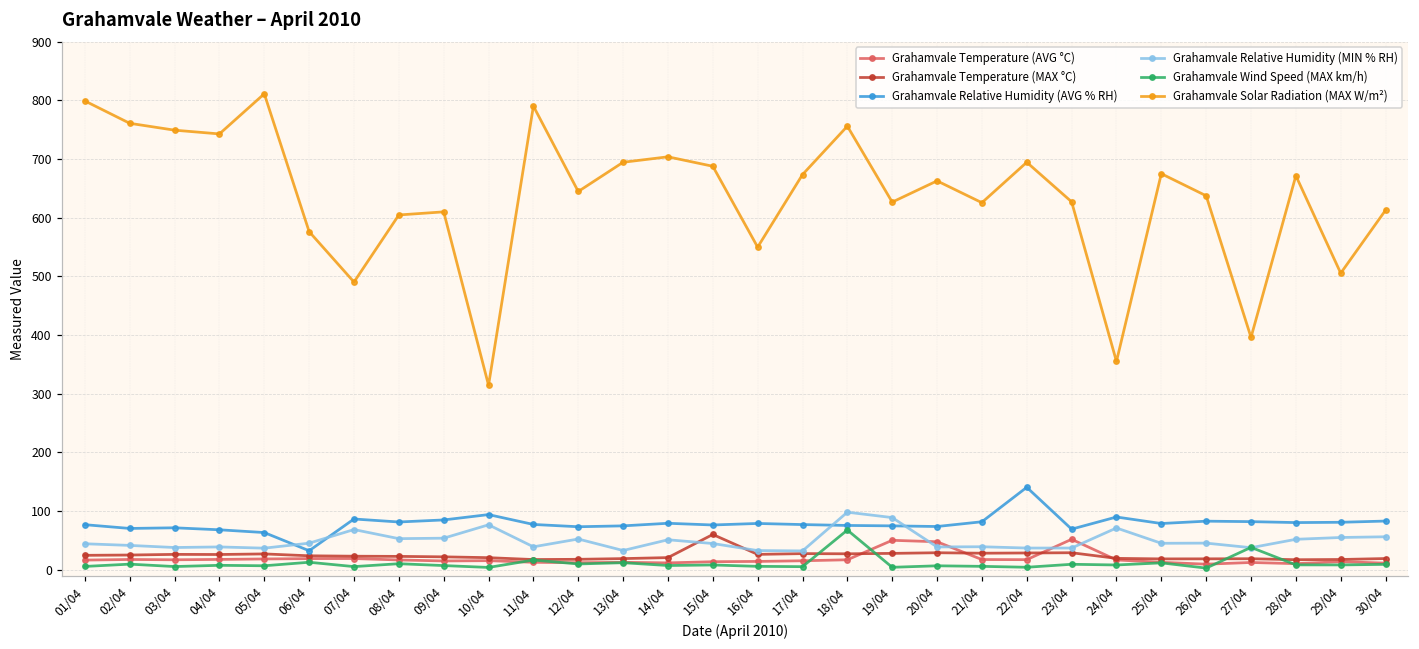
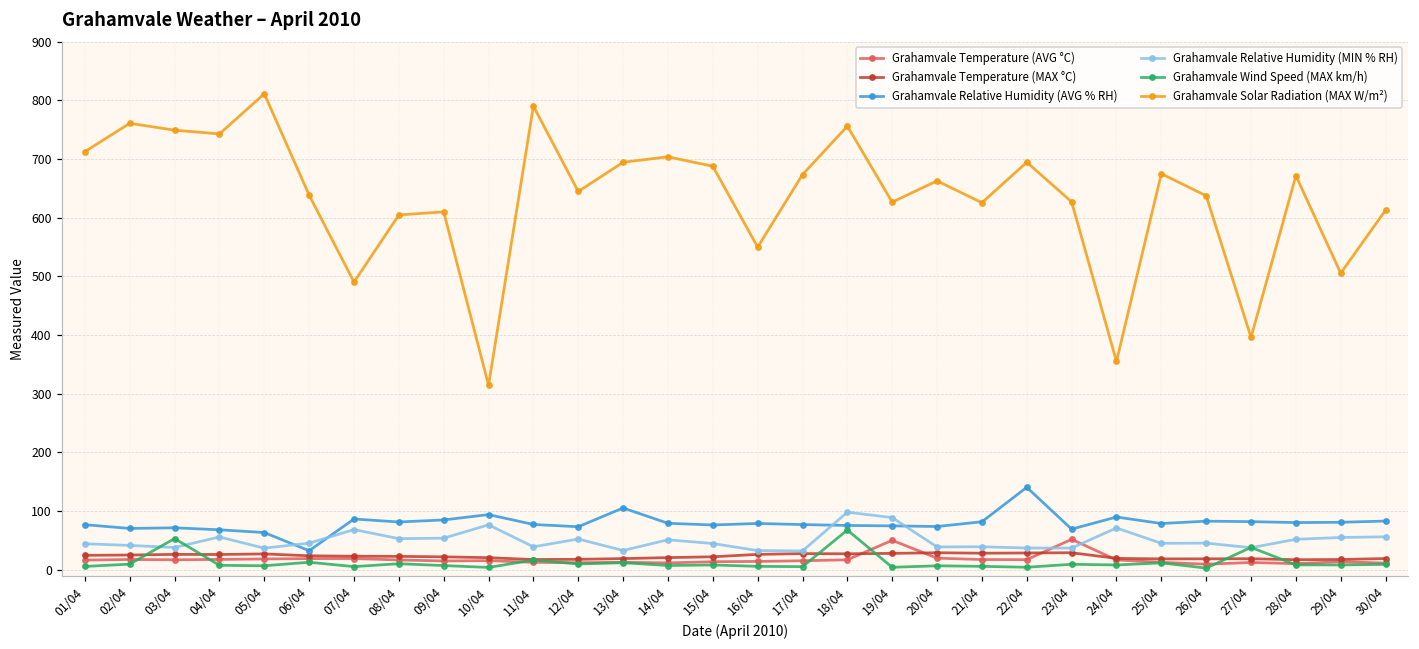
Grahamvale Solar Radiation (MAX W/m²), 01/04: 800 -> 710
Grahamvale Wind Speed (MAX km/h), 03/04: 10 -> 50
Grahamvale Relative Humidity (MIN % RH), 04/04: 40 -> 60
Grahamvale Solar Radiation (MAX W/m²), 06/04: 580 -> 640
Grahamvale Relative Humidity (AVG % RH), 13/04: 70 -> 110
Grahamvale Temperature (MAX °C), 15/04: 60 -> 20
Grahamvale Temperature (AVG °C), 20/04: 50 -> 20
